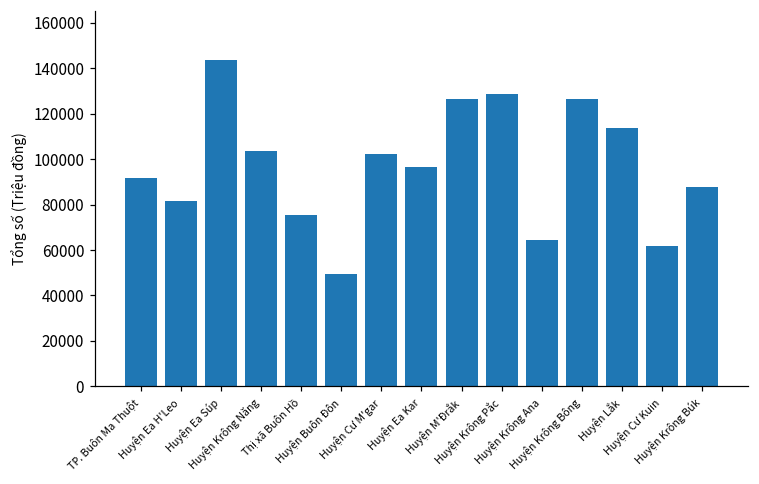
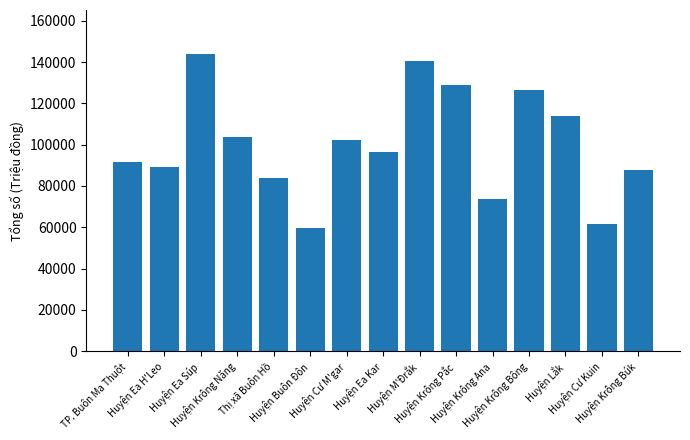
Huyện Ea H'Leo: 81000 -> 89000
Thị xã Buôn Hồ: 76000 -> 84000
Huyện Buôn Đôn: 49000 -> 60000
Huyện M'Đrắk: 126000 -> 140000
Huyện Krông Ana: 64000 -> 74000
